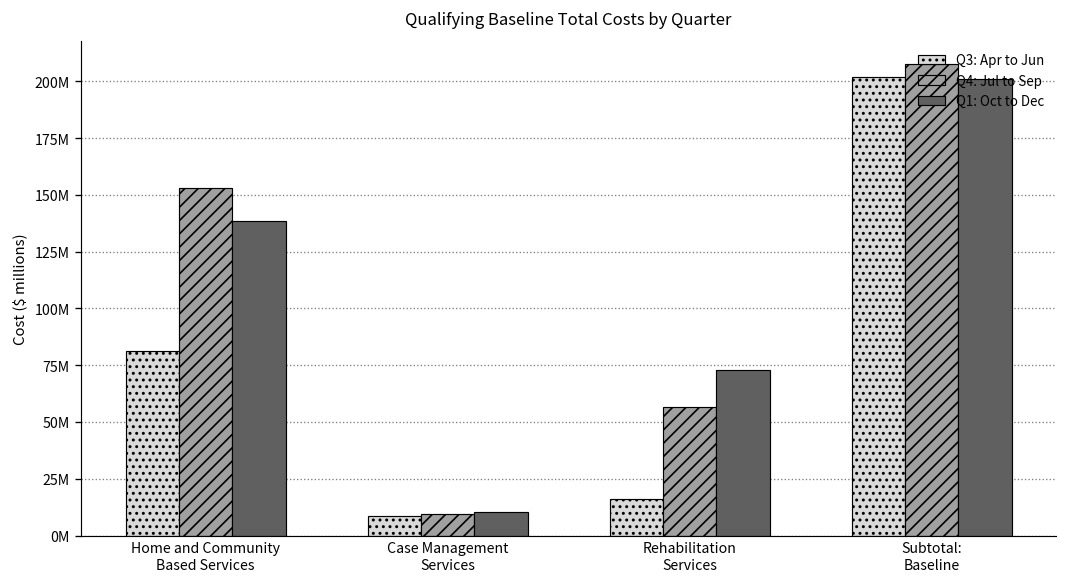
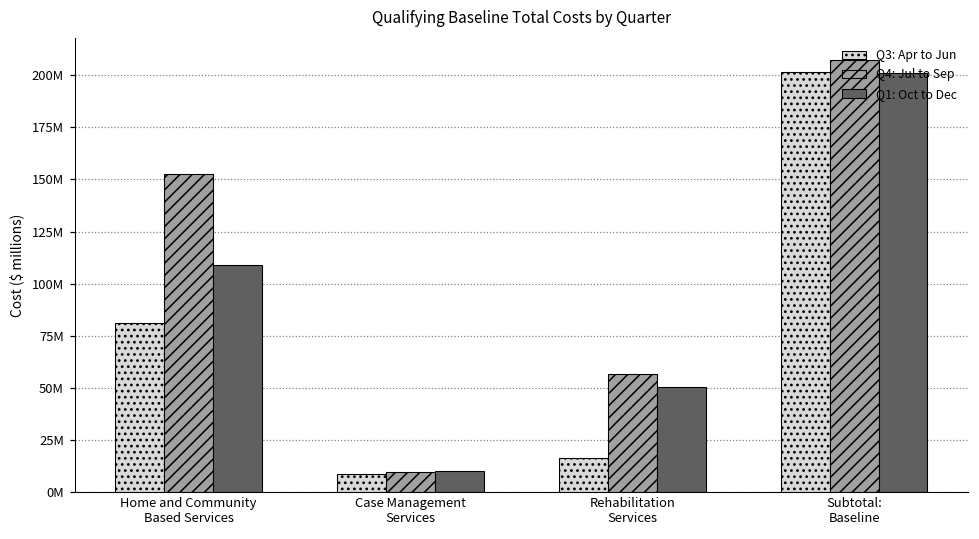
Q1: Oct to Dec, Home and Community Based Services: 138000000 -> 109000000
Q1: Oct to Dec, Rehabilitation Services: 73000000 -> 51000000
